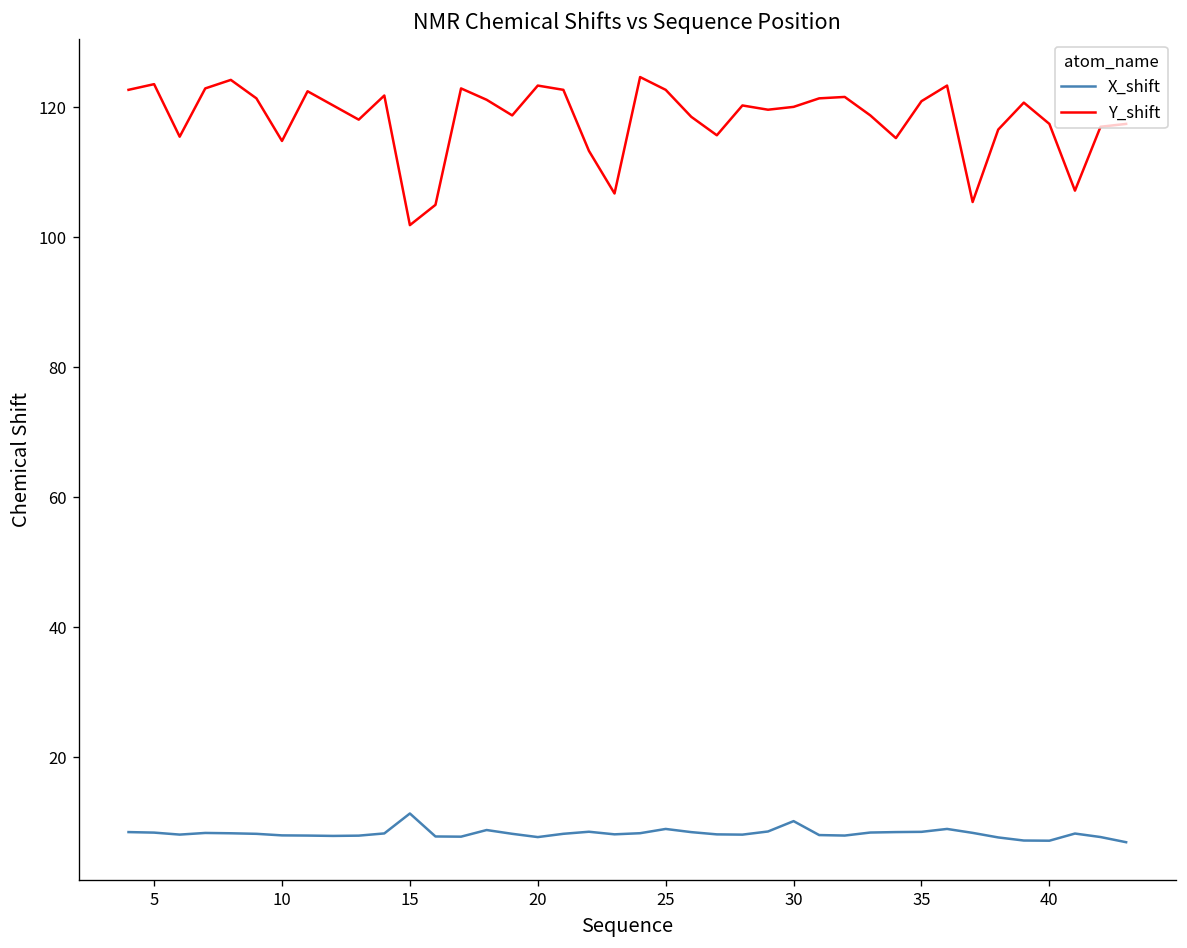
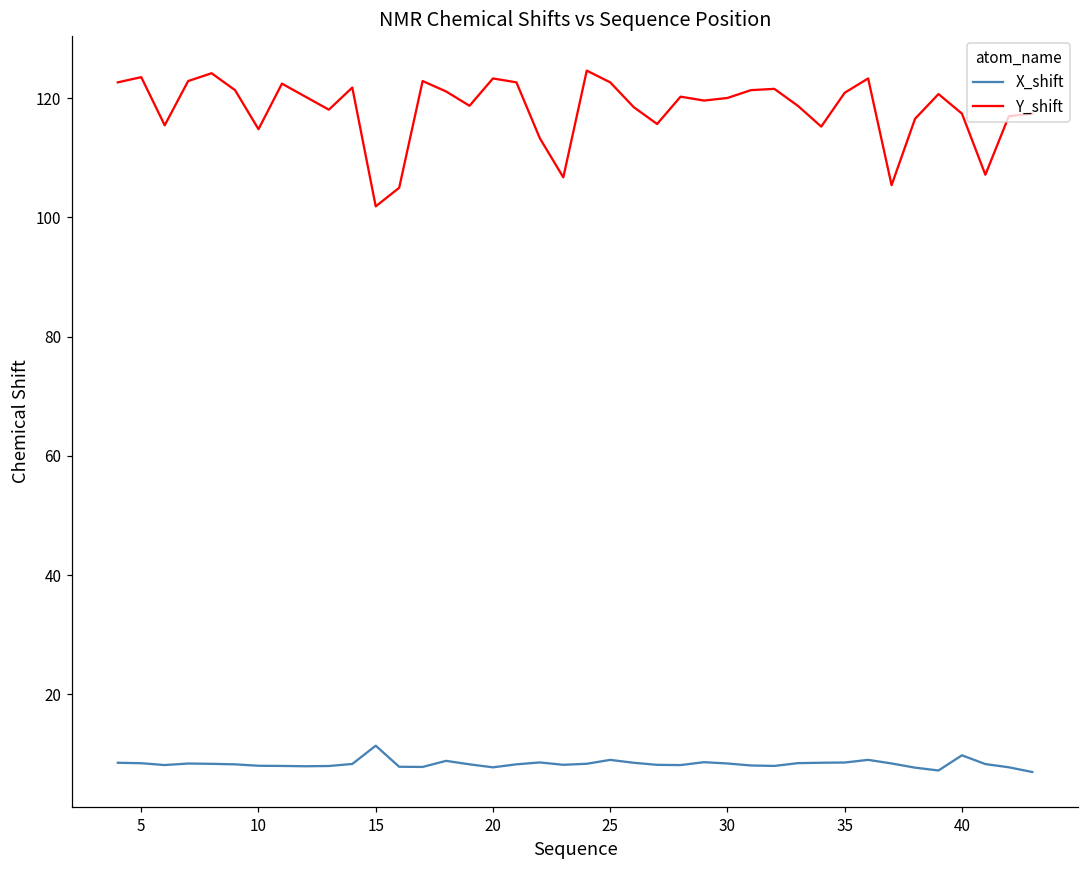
X_shift, 30: 10 -> 8
X_shift, 40: 7 -> 10
